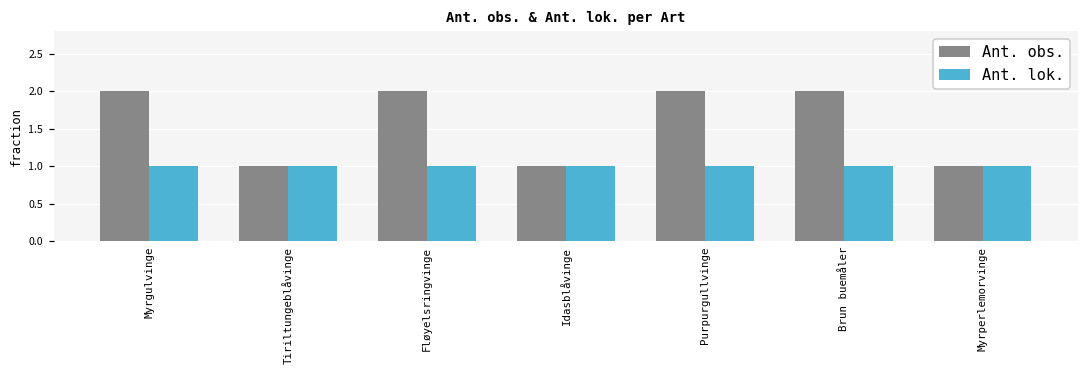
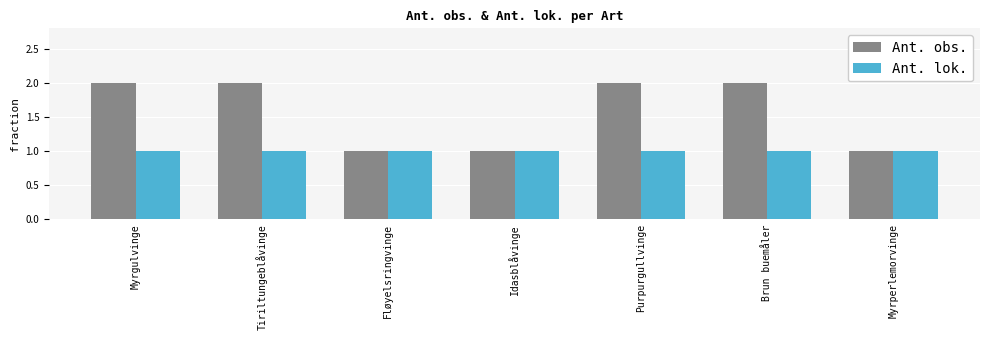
Ant. obs., Tiriltungeblåvinge: 1 -> 2
Ant. obs., Fløyelsringvinge: 2 -> 1
